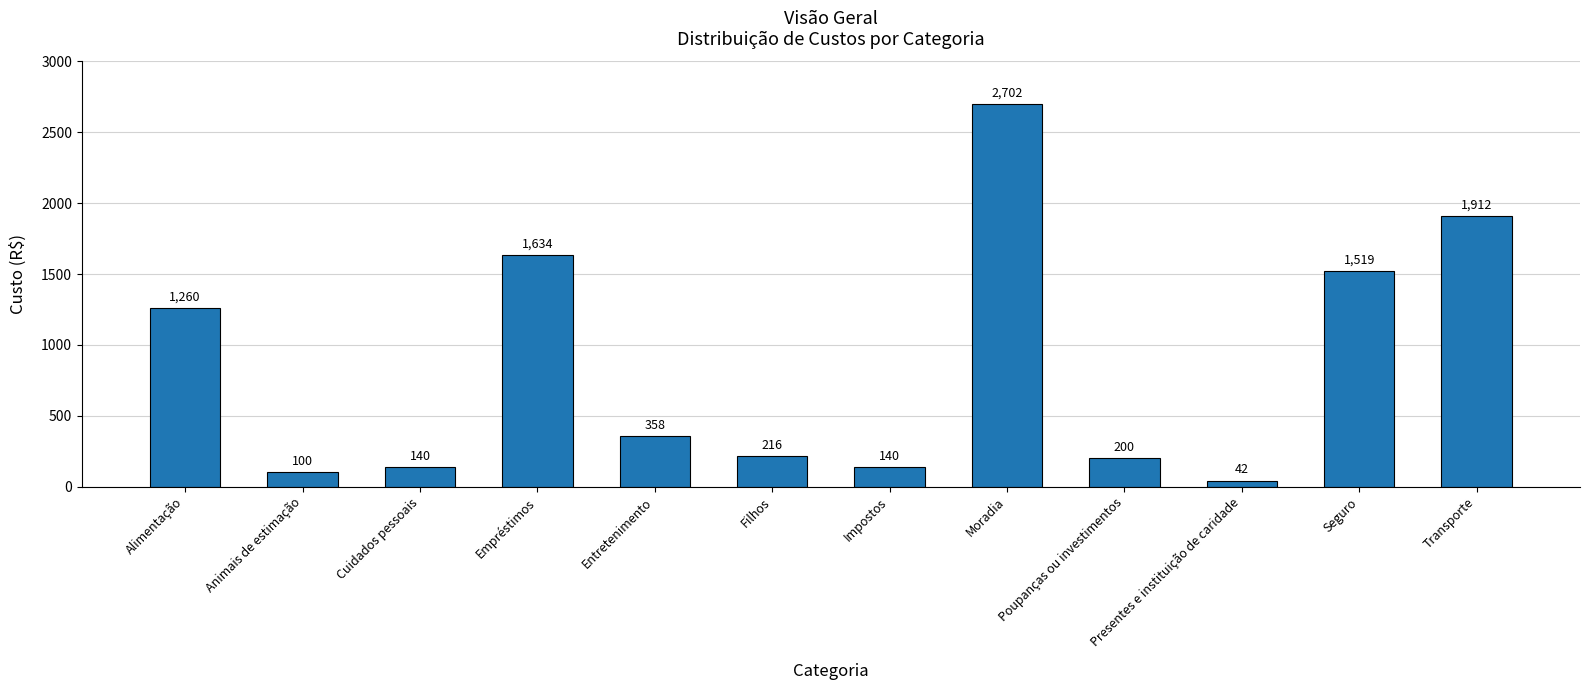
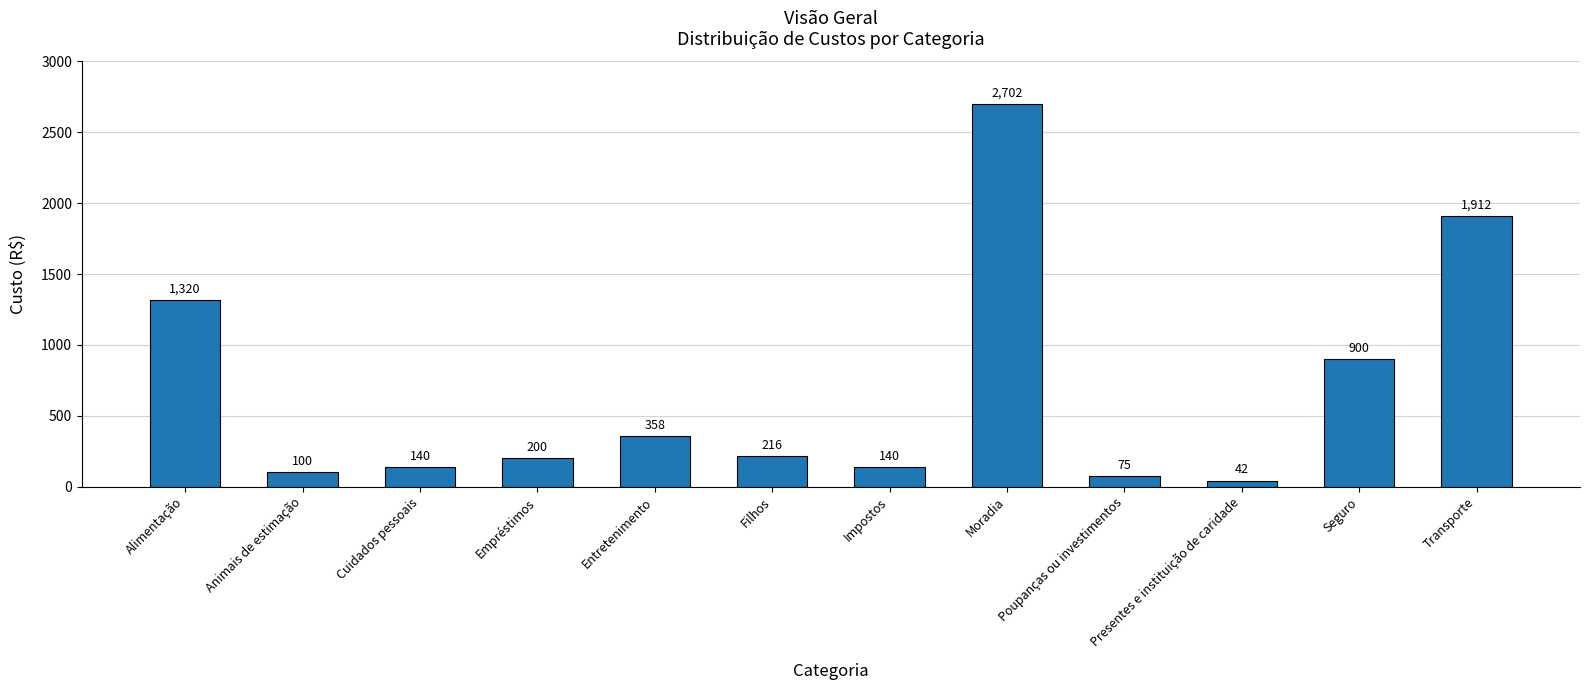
Alimentação: 1,260 -> 1,320
Empréstimos: 1,634 -> 200
Poupanças ou investimentos: 200 -> 75
Seguro: 1,519 -> 900
